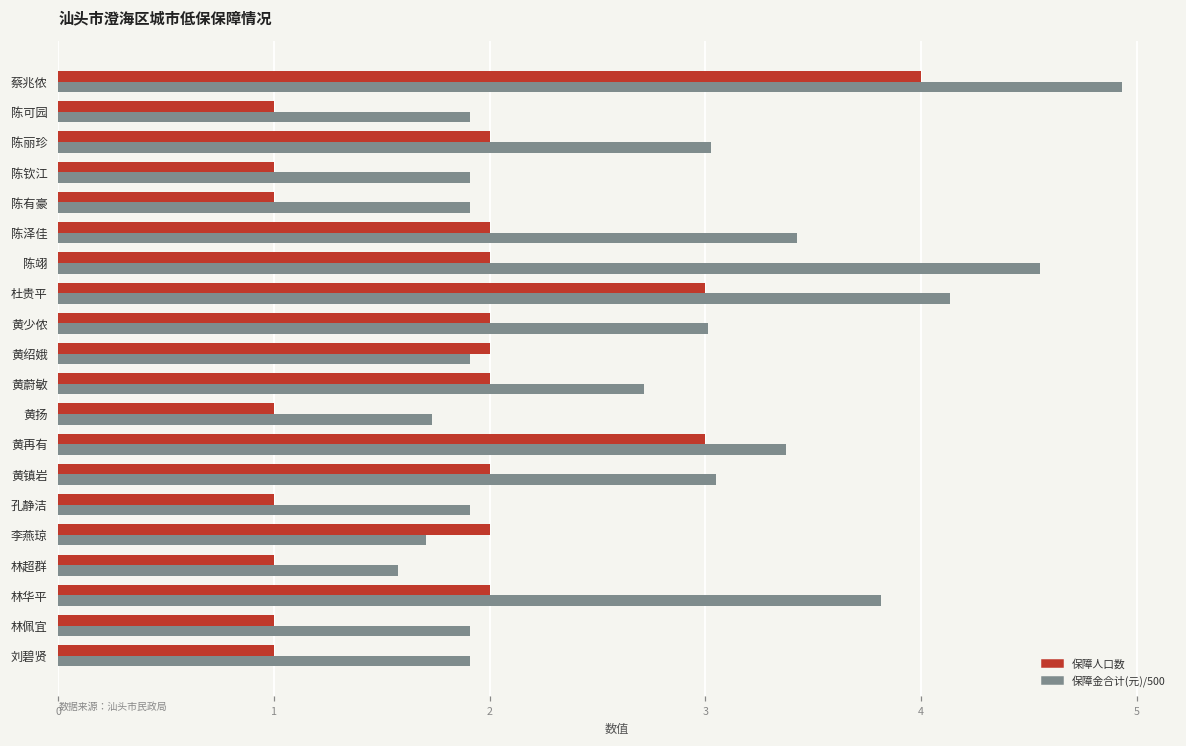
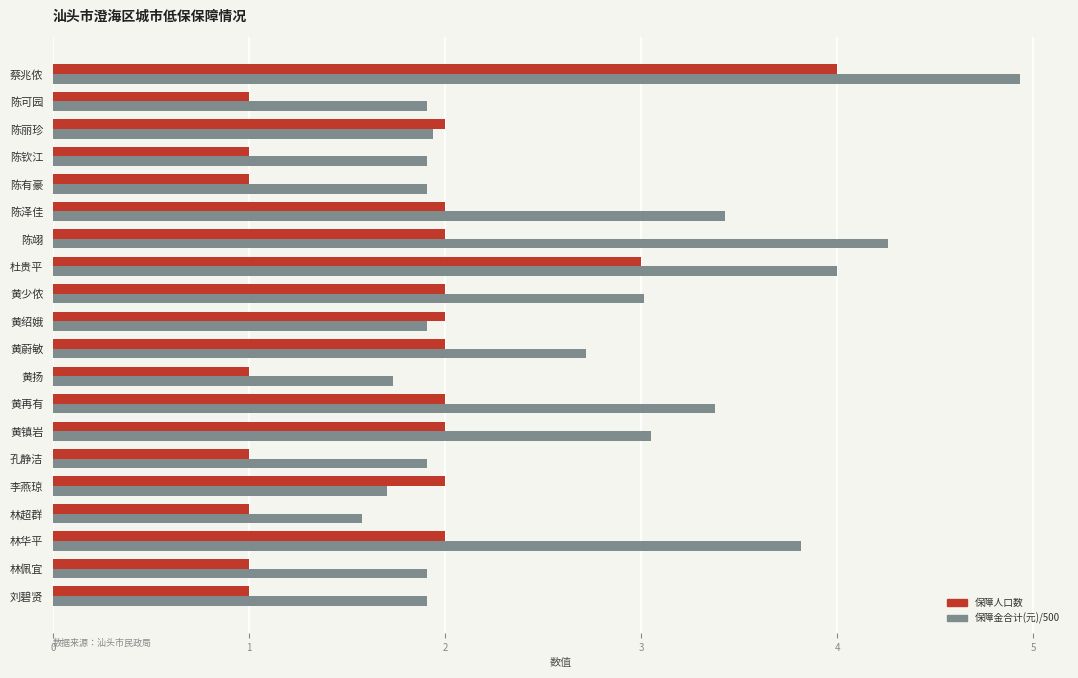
保障金合计(元)/500, 陈丽珍: 3.02 -> 1.94
保障金合计(元)/500, 陈翊: 4.55 -> 4.26
保障金合计(元)/500, 杜贵平: 4.14 -> 4.00
保障人口数, 黄再有: 3 -> 2
